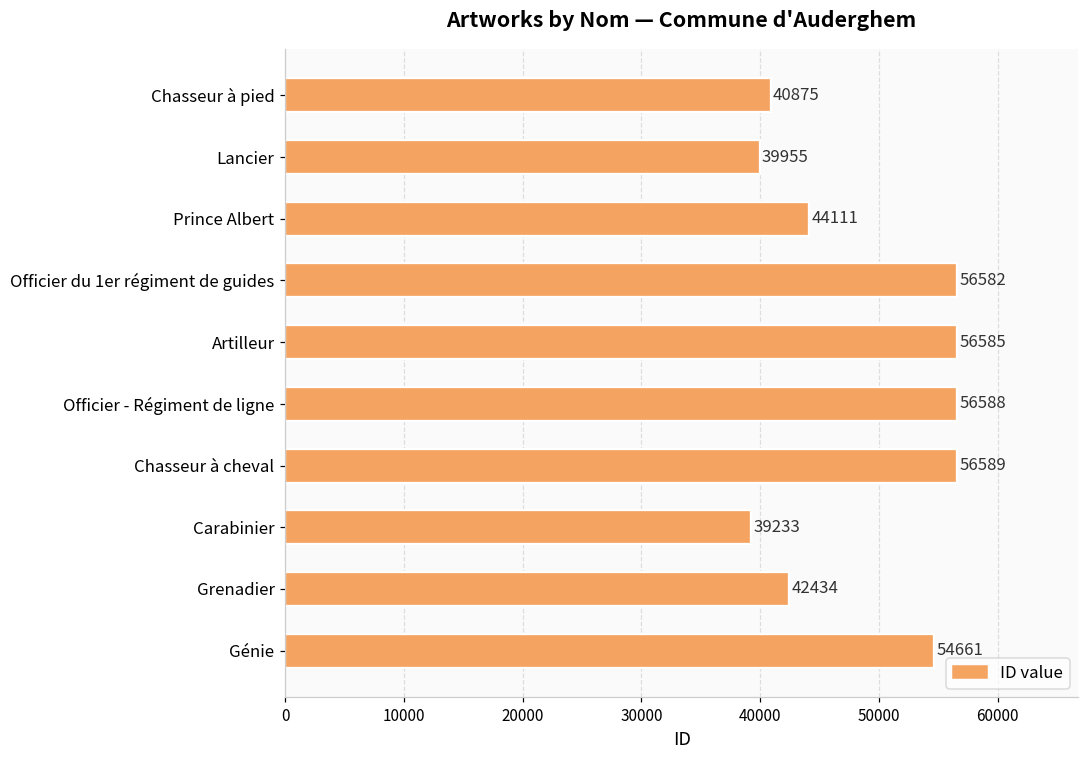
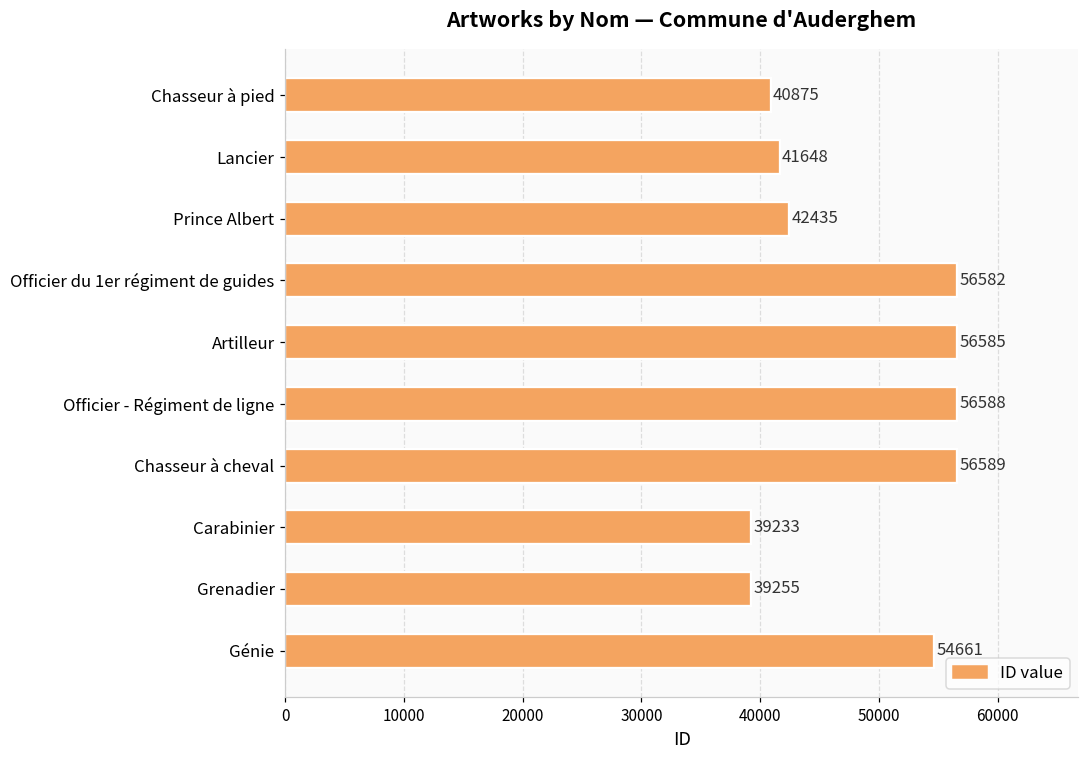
Lancier: 39955 -> 41648
Prince Albert: 44111 -> 42435
Grenadier: 42434 -> 39255
